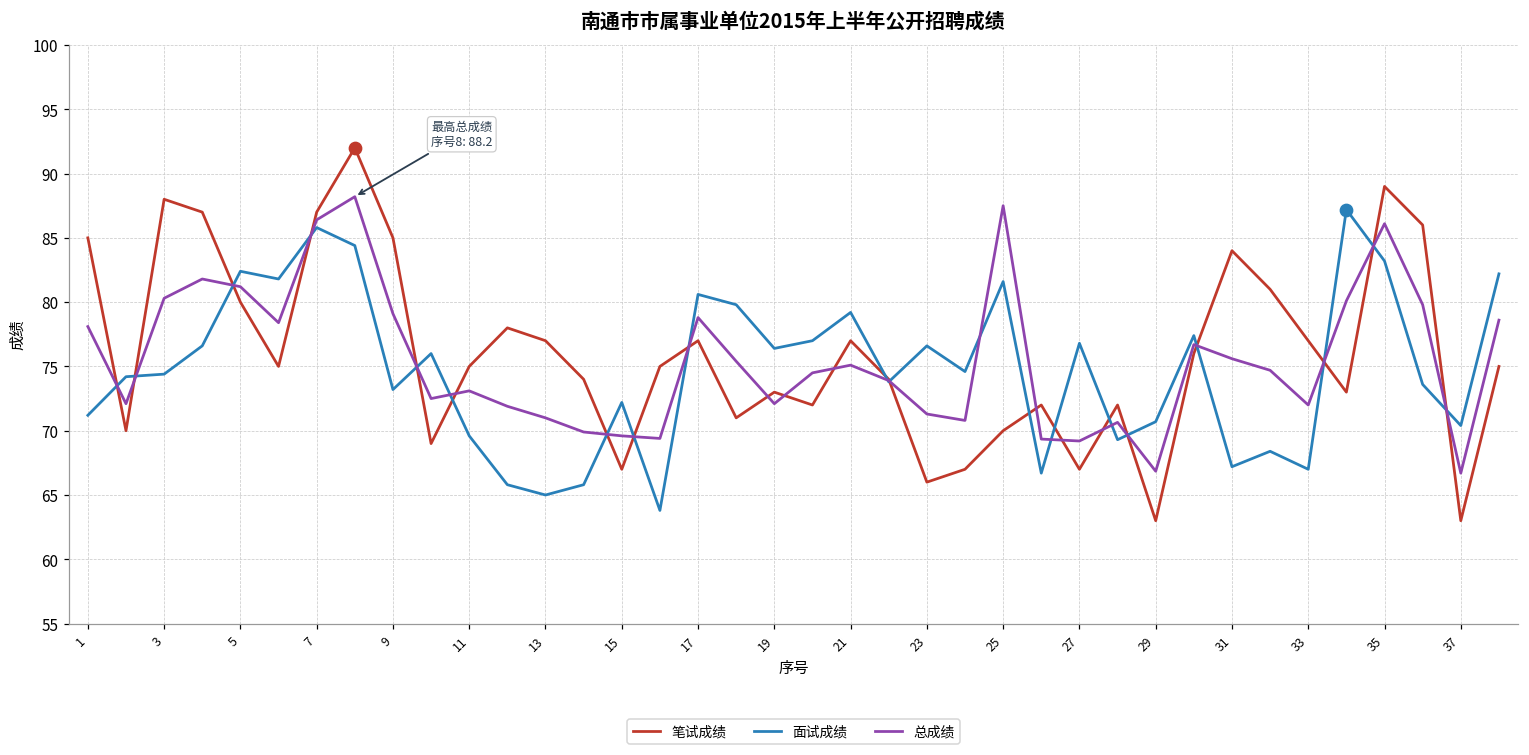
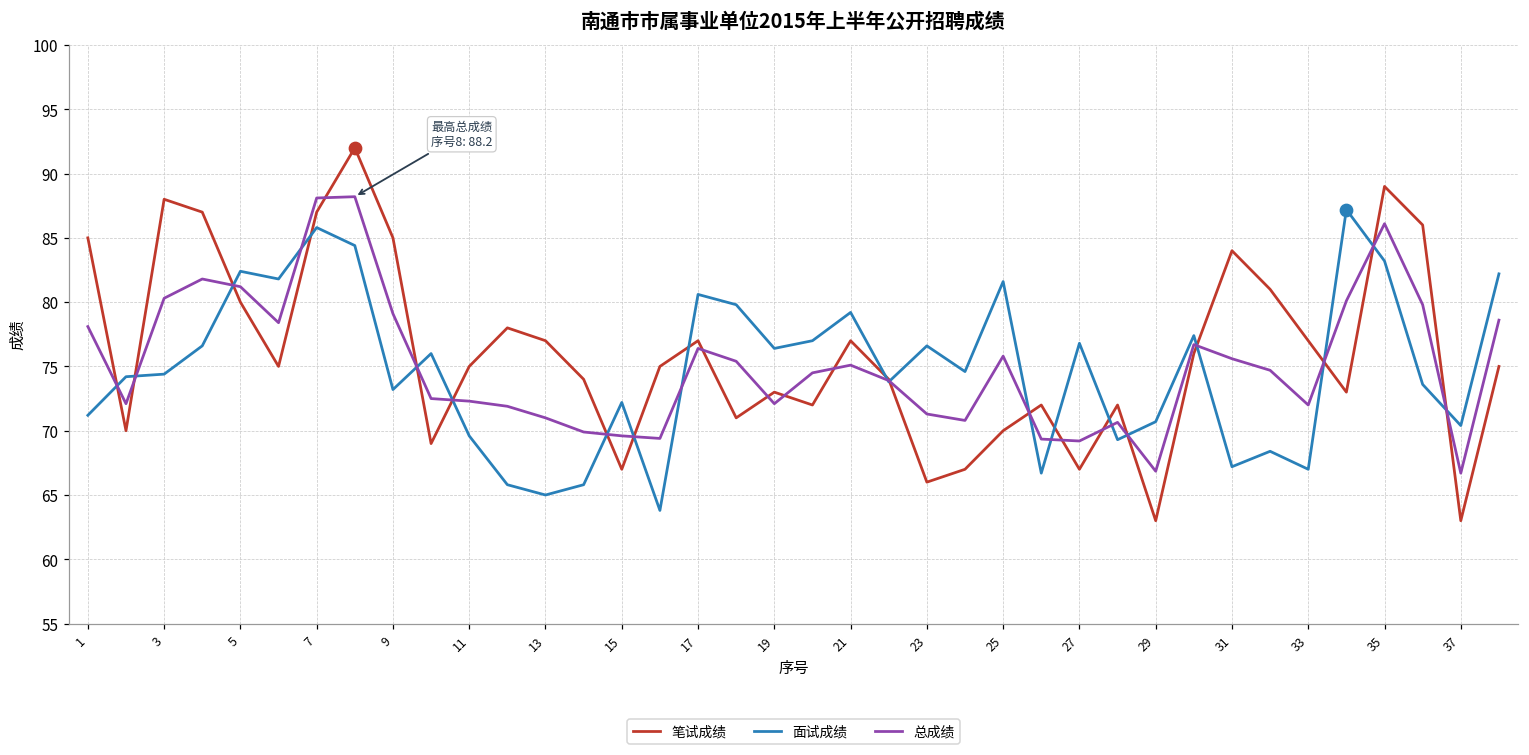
总成绩, 7: 86.4 -> 88.1
总成绩, 11: 73.1 -> 72.3
总成绩, 17: 78.8 -> 76.4
总成绩, 25: 87.5 -> 75.8
